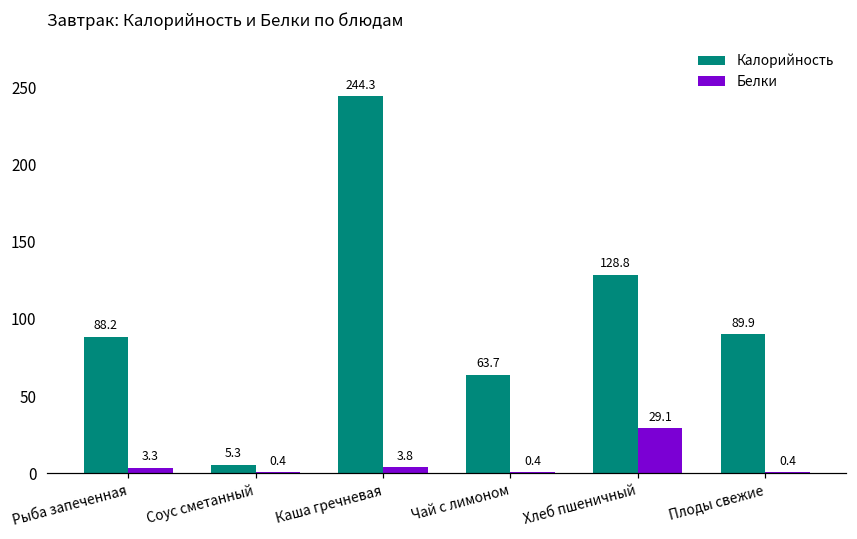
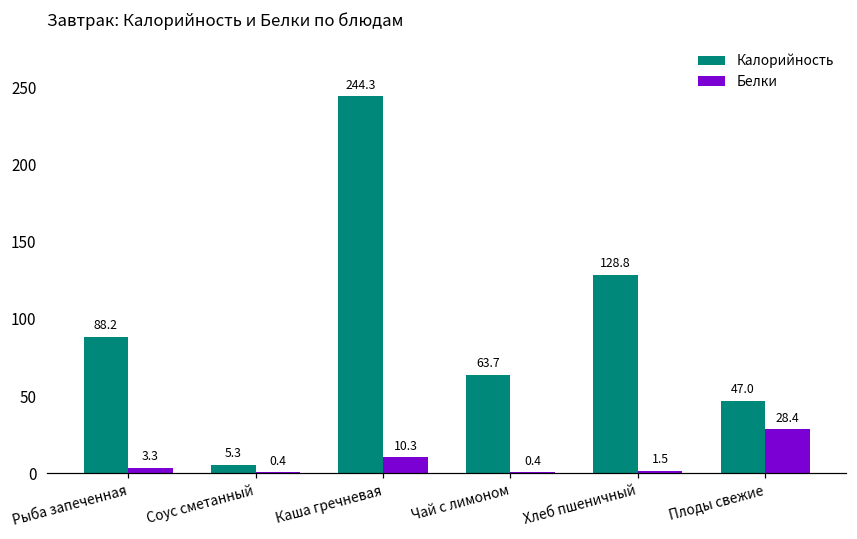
Белки, Каша гречневая: 3.8 -> 10.3
Белки, Хлеб пшеничный: 29.1 -> 1.5
Калорийность, Плоды свежие: 89.9 -> 47.0
Белки, Плоды свежие: 0.4 -> 28.4
